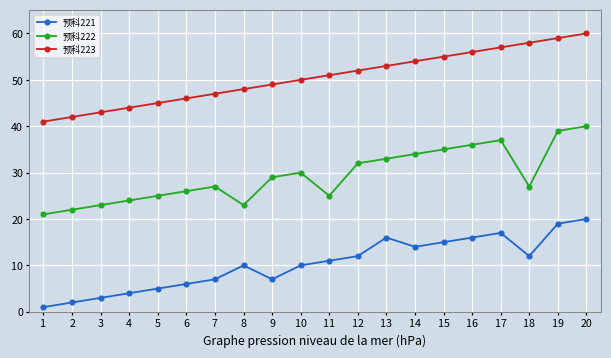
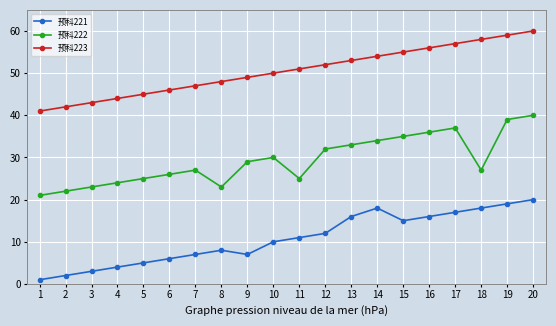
预科221, 8: 10 -> 8
预科221, 14: 14 -> 18
预科221, 18: 12 -> 18
